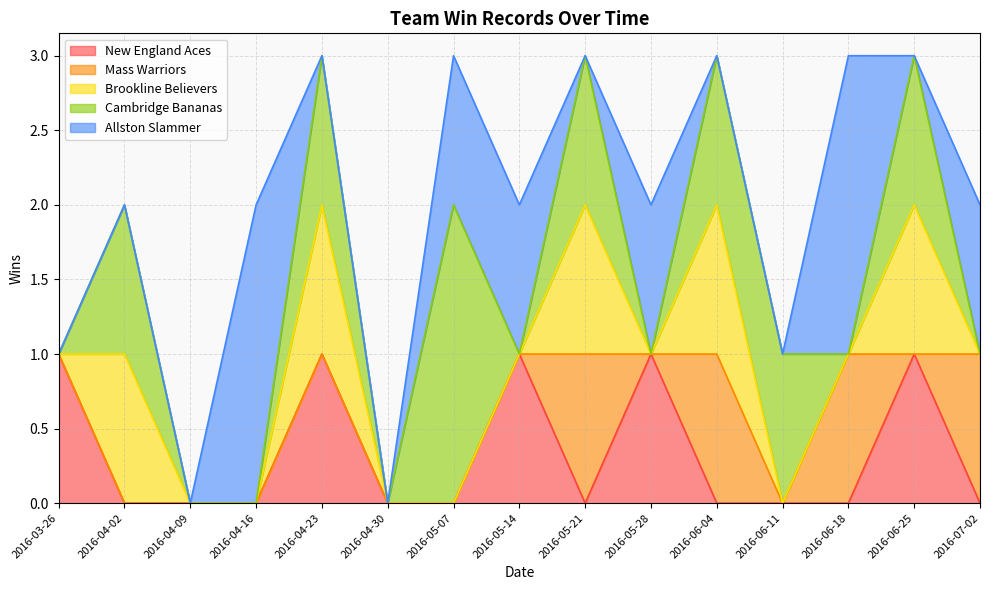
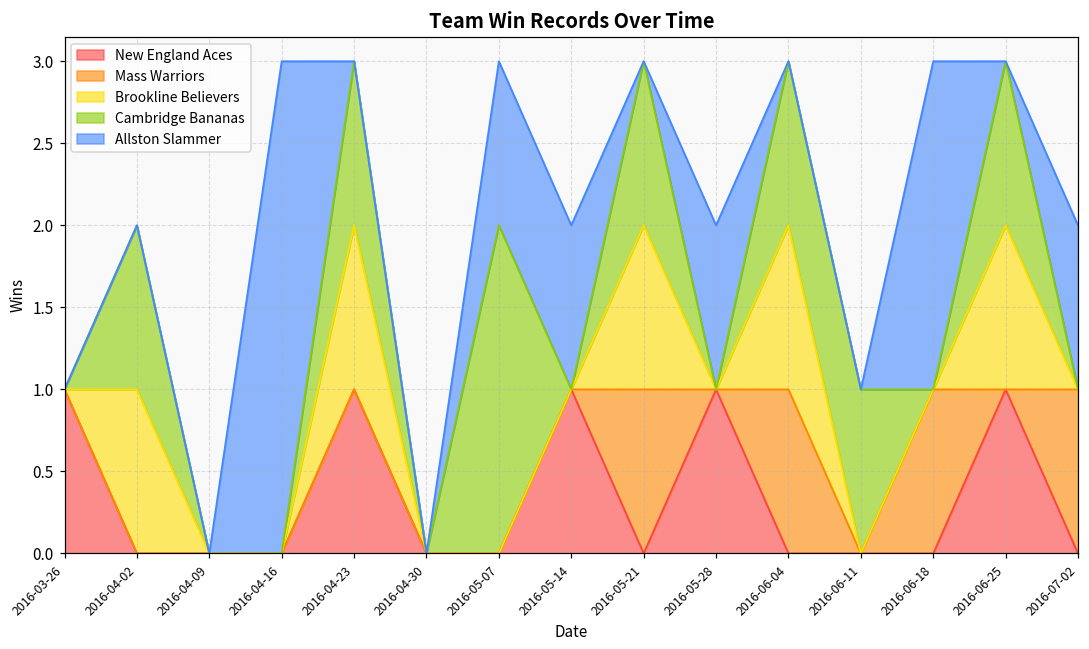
Allston Slammer, 2016-04-16: 2 -> 3
